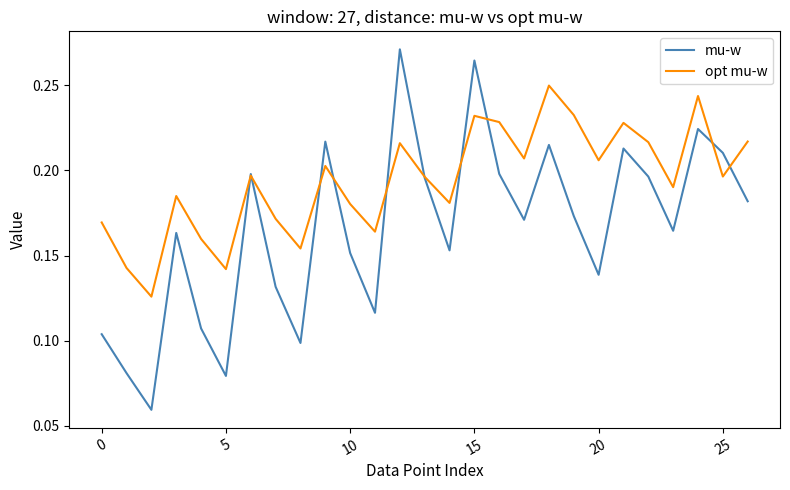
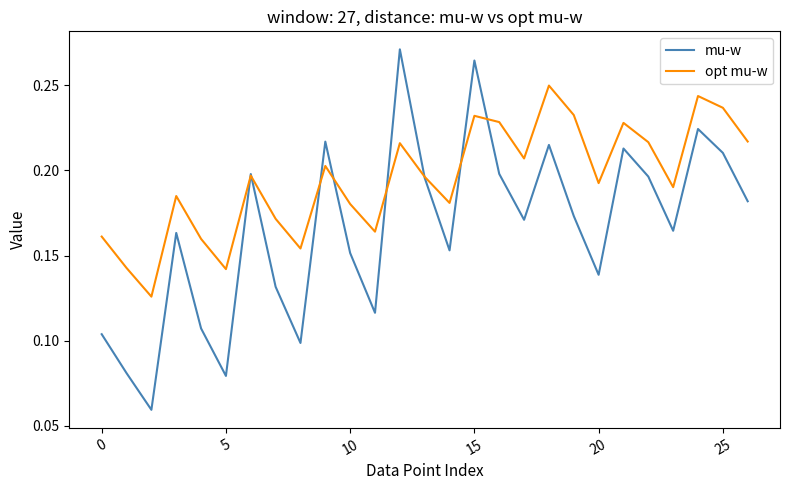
opt mu-w, 0: 0.169 -> 0.161
opt mu-w, 20: 0.206 -> 0.193
opt mu-w, 25: 0.196 -> 0.237
